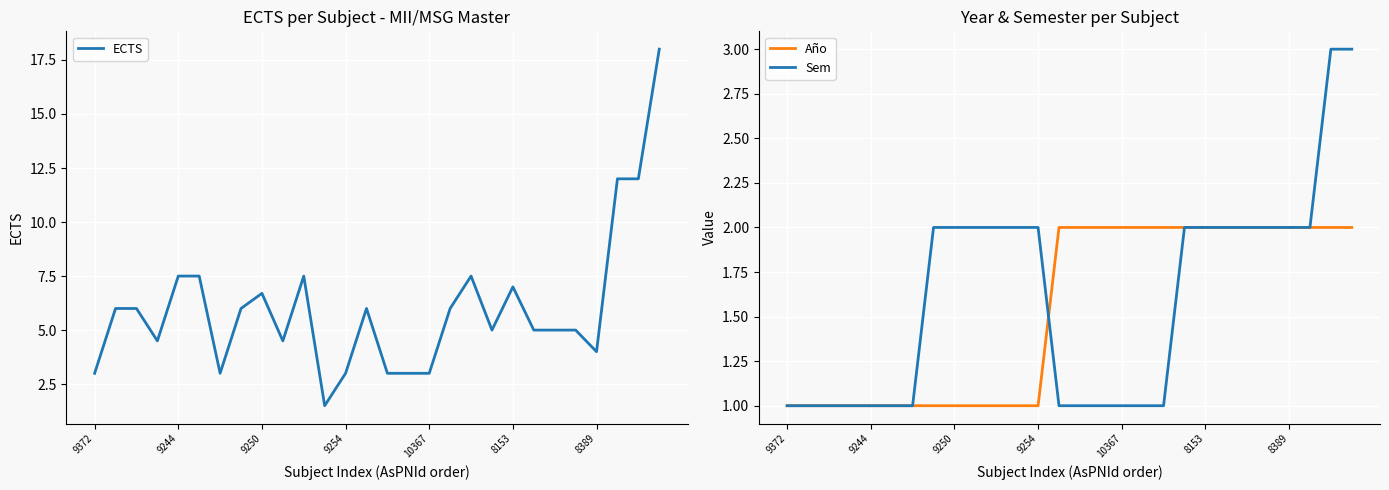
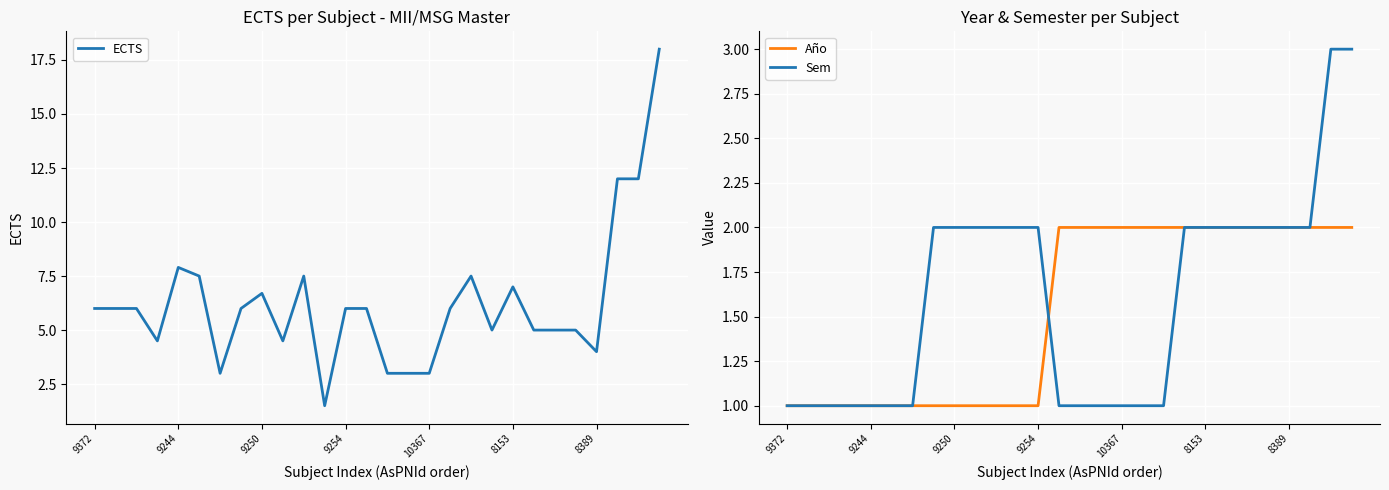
ECTS per Subject - MII/MSG Master, 9372: 3 -> 6
ECTS per Subject - MII/MSG Master, 9244: 7.5 -> 7.9
ECTS per Subject - MII/MSG Master, 9254: 3 -> 6
